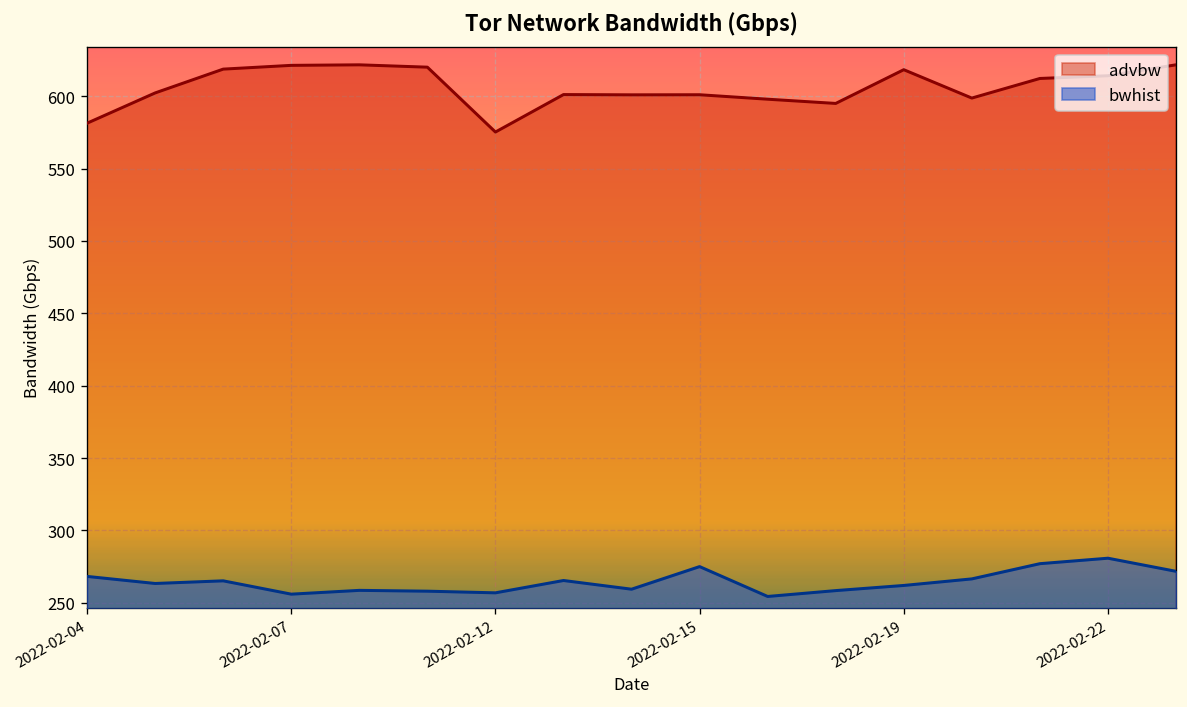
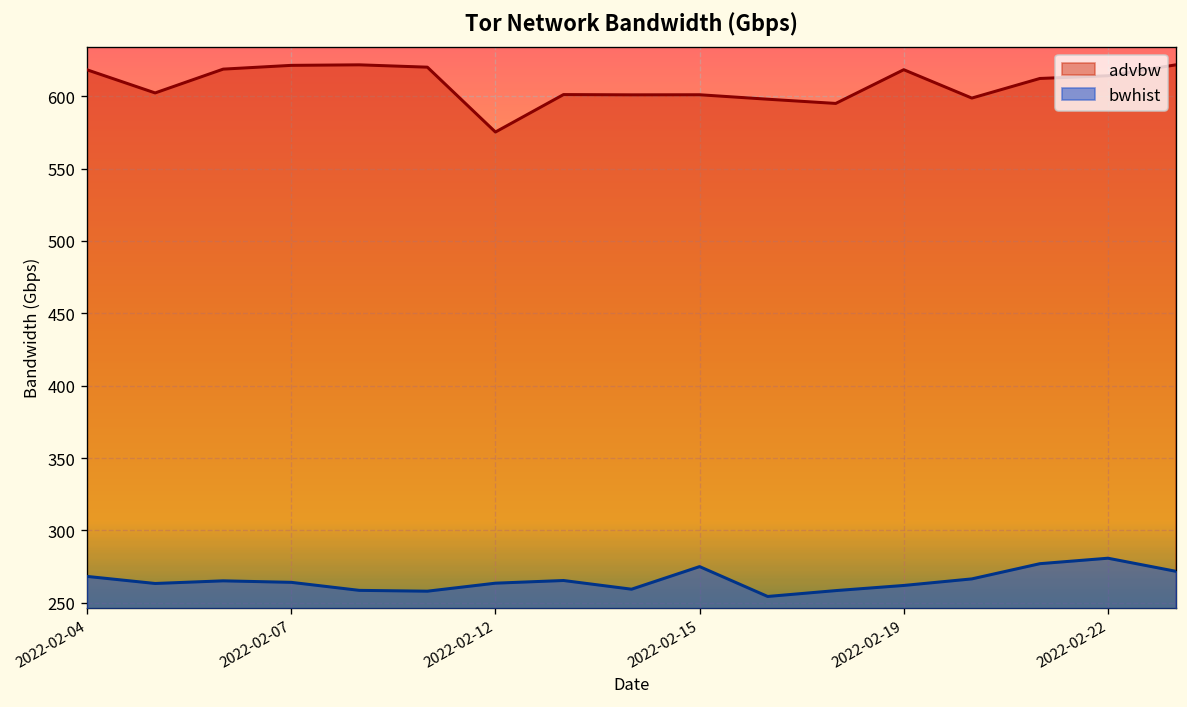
advbw, 2022-02-04: 581 -> 618
bwhist, 2022-02-07: 256 -> 264
bwhist, 2022-02-12: 257 -> 264
